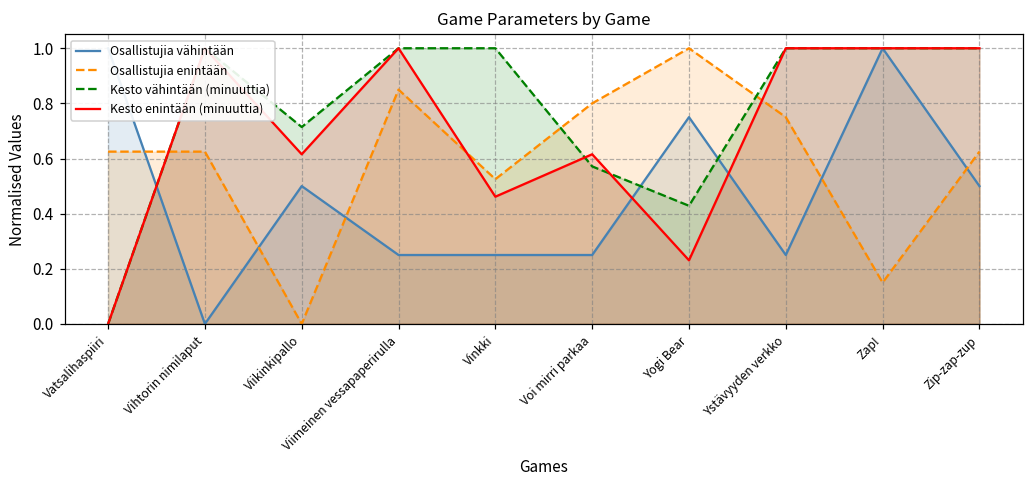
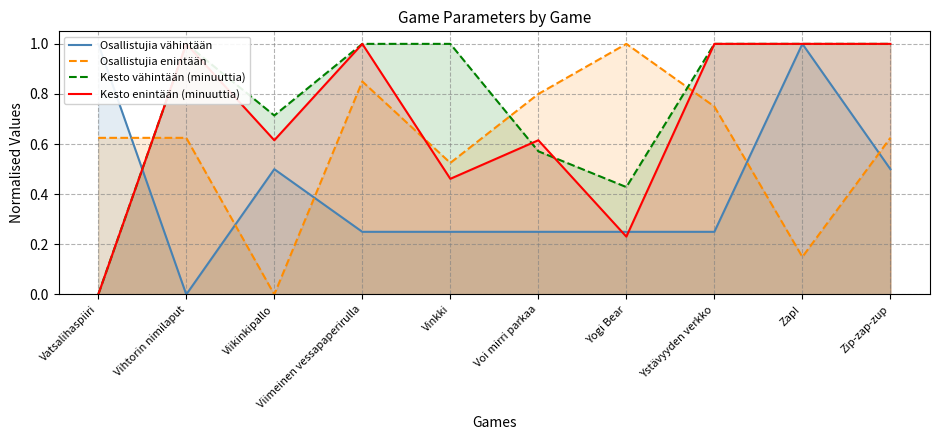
Osallistujia vähintään, Yogi Bear: 0.75 -> 0.25
